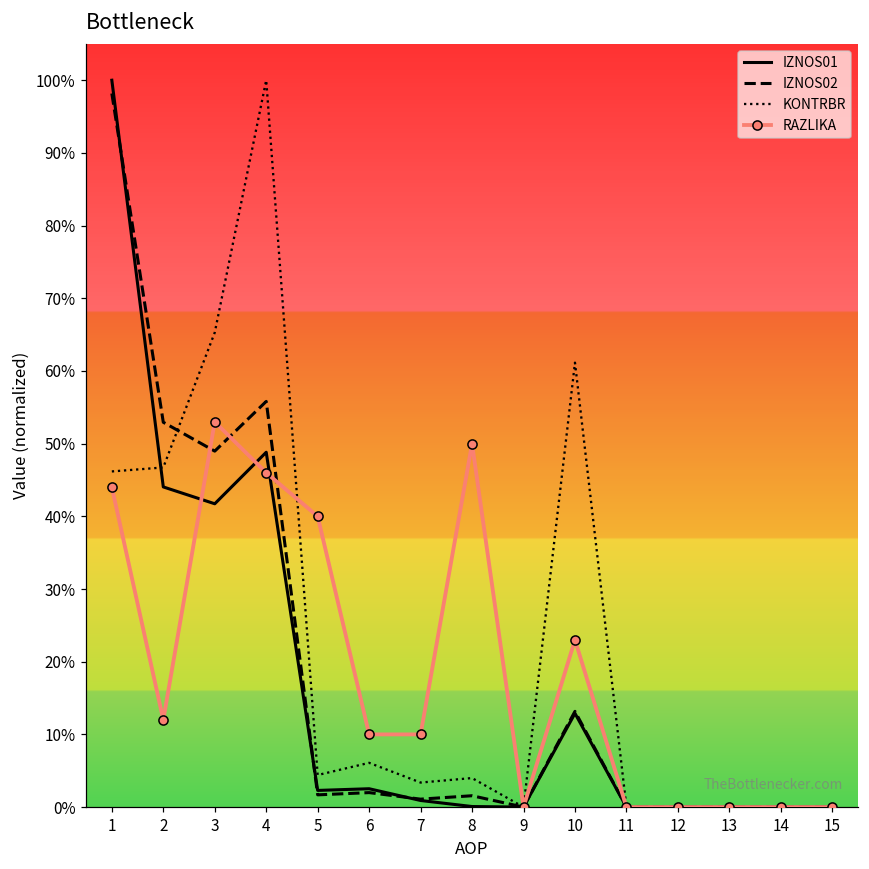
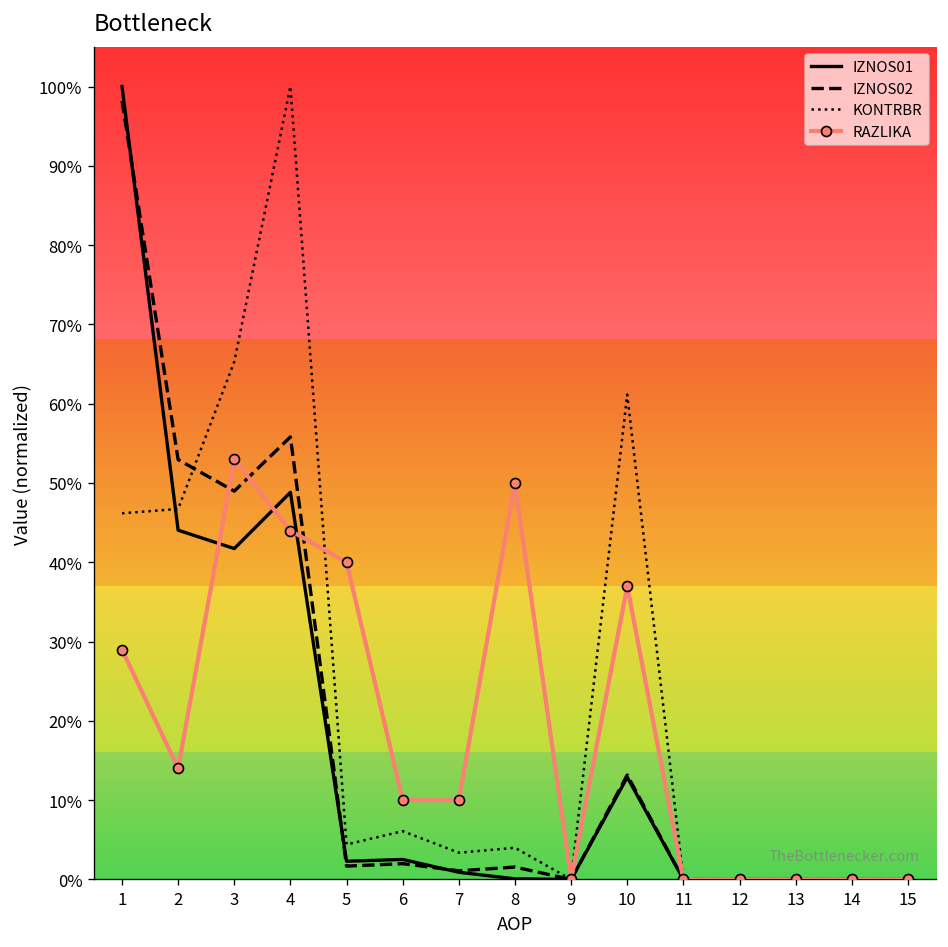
RAZLIKA, 1: 44% -> 29%
RAZLIKA, 2: 12% -> 14%
RAZLIKA, 4: 46% -> 44%
RAZLIKA, 10: 23% -> 37%
